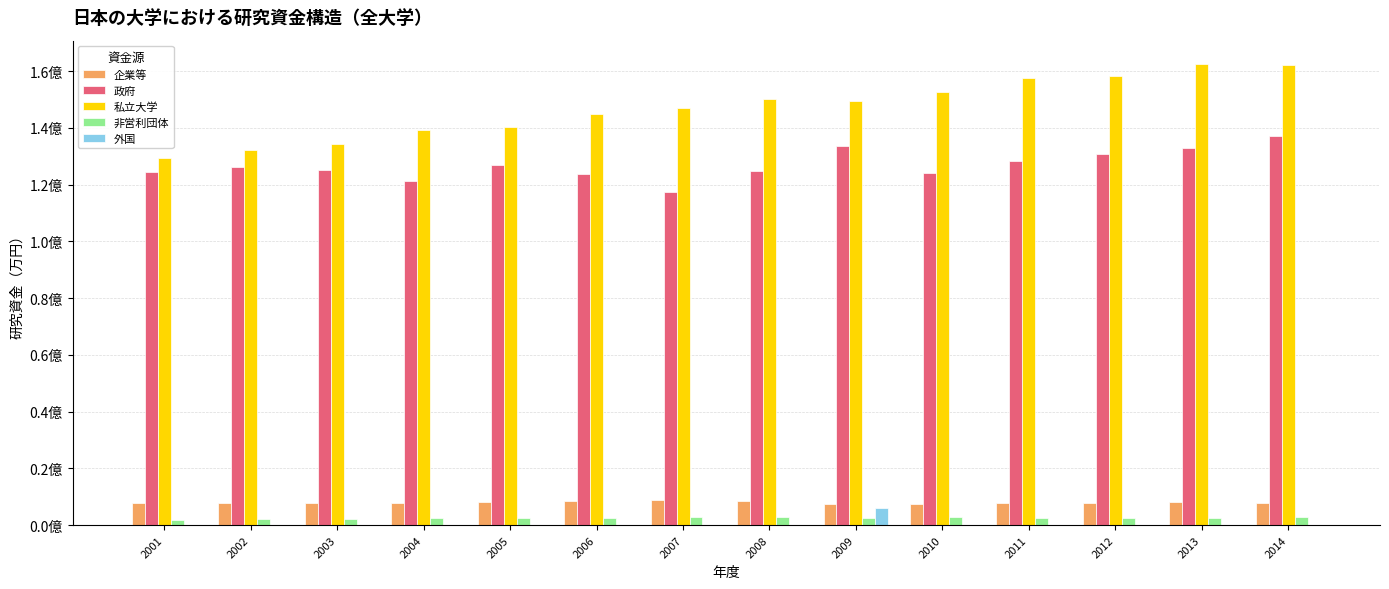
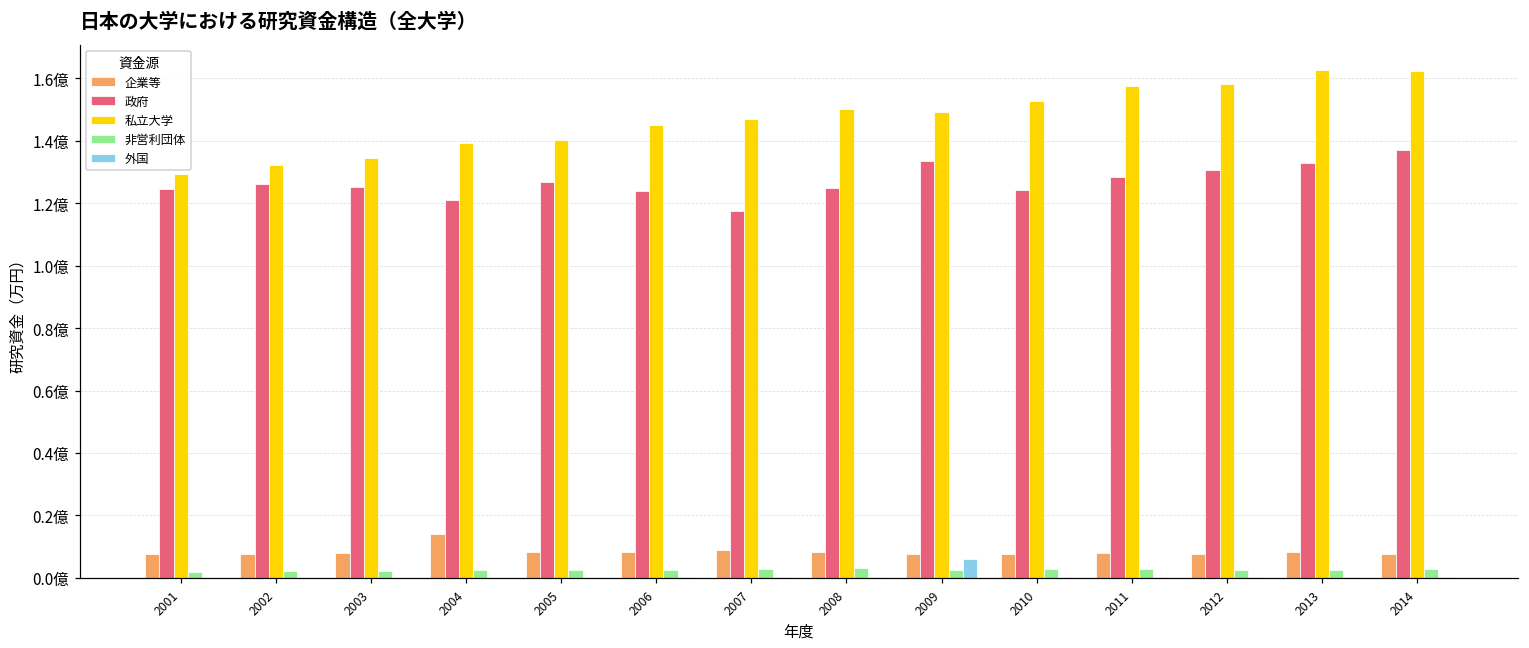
企業等, 2004: 0.08億 -> 0.14億
